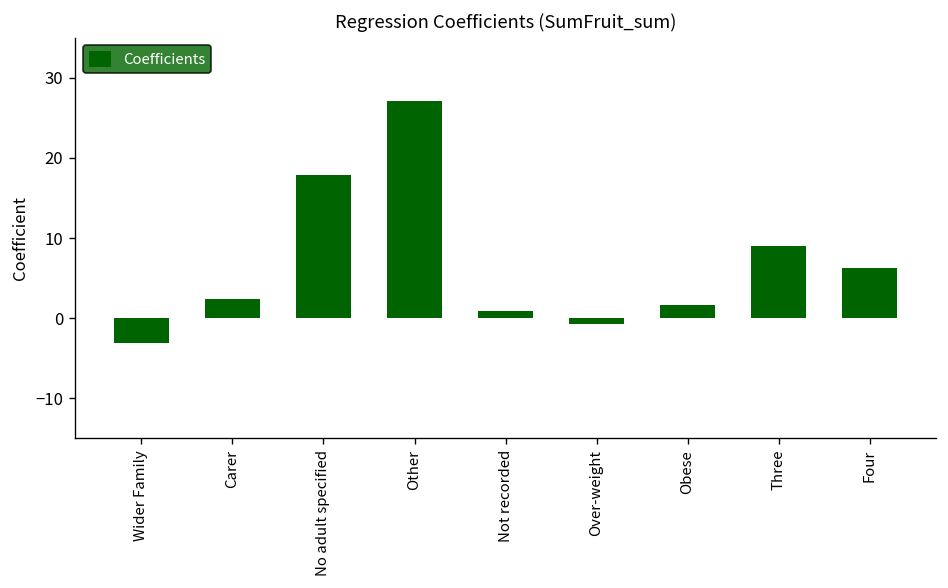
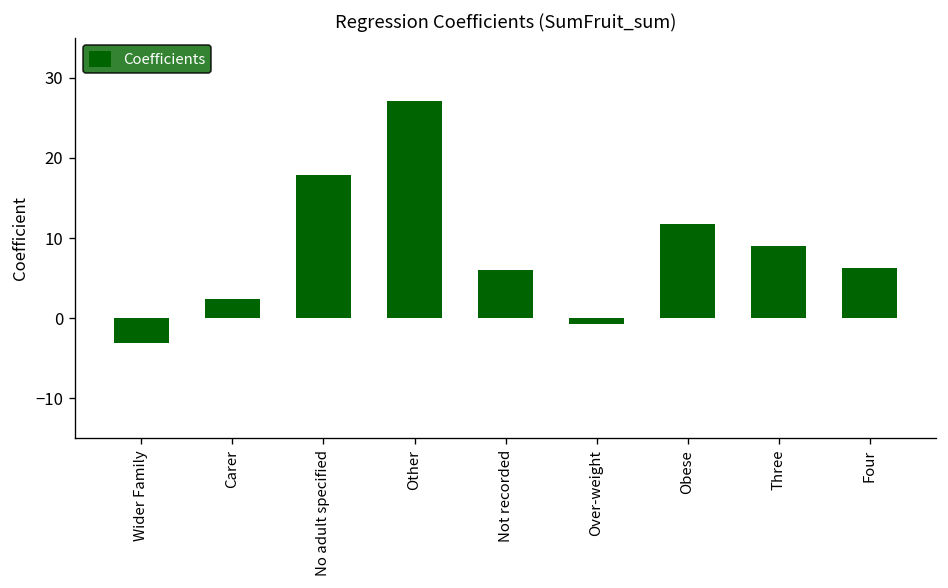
Not recorded: 1 -> 6
Obese: 2 -> 12
